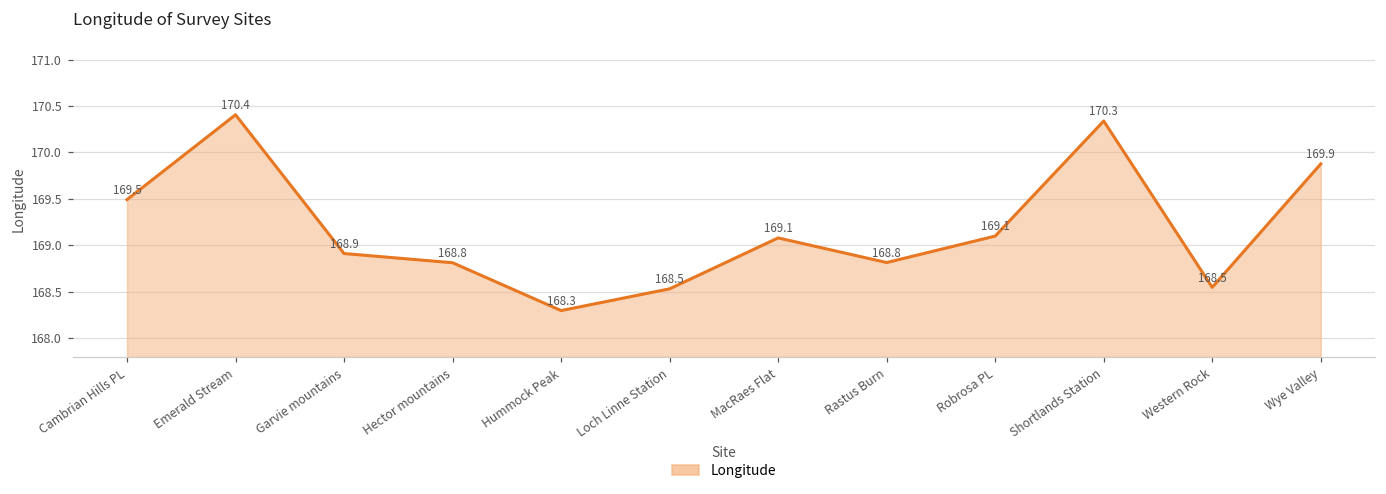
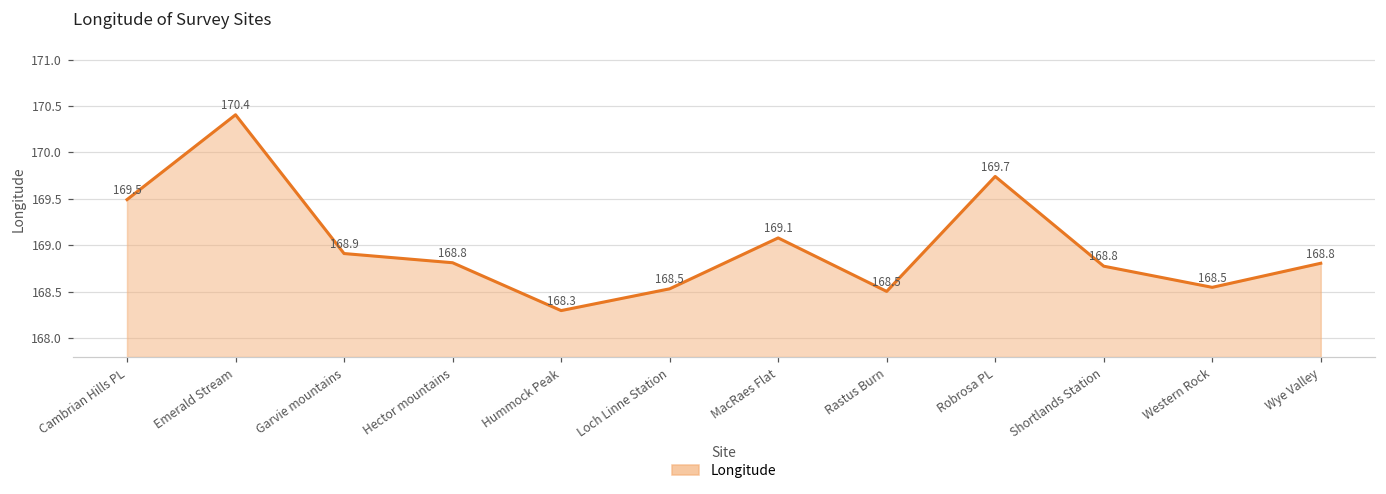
Rastus Burn: 168.8 -> 168.5
Robrosa PL: 169.1 -> 169.7
Shortlands Station: 170.3 -> 168.8
Wye Valley: 169.9 -> 168.8
